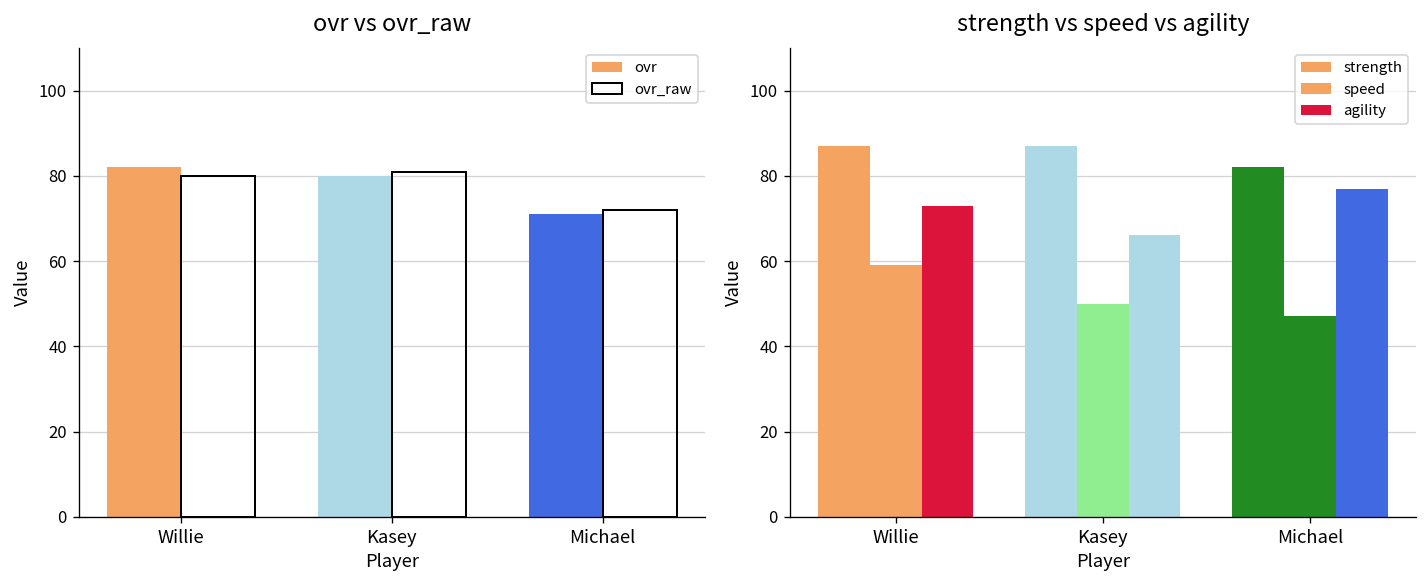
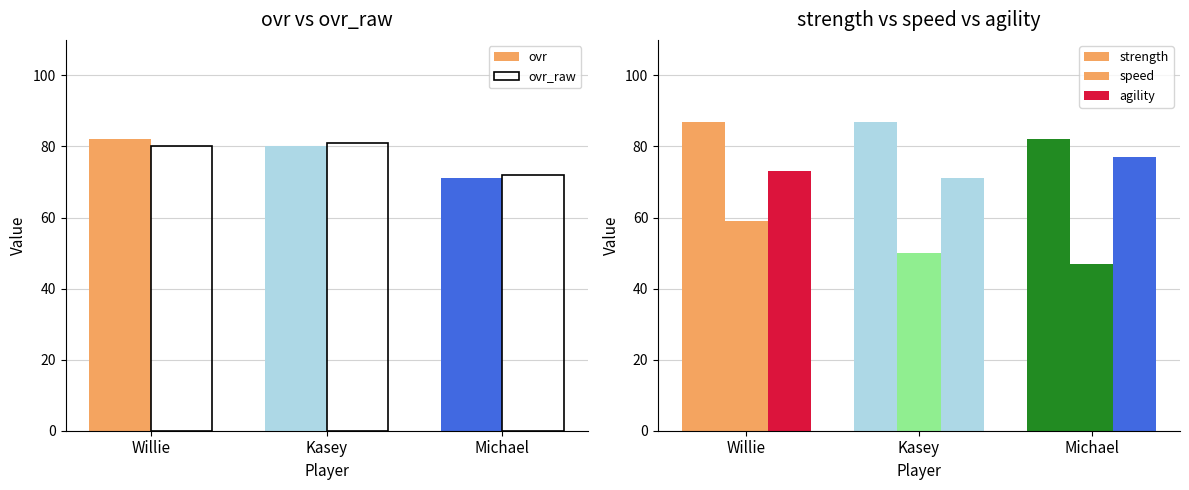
strength vs speed vs agility, agility, Kasey: 66 -> 71
